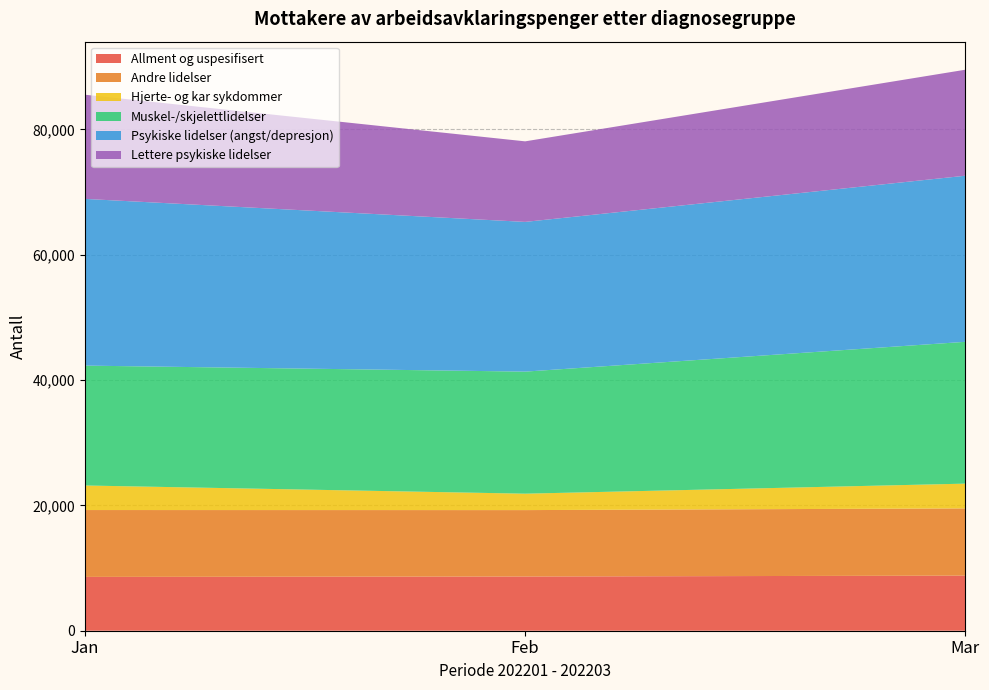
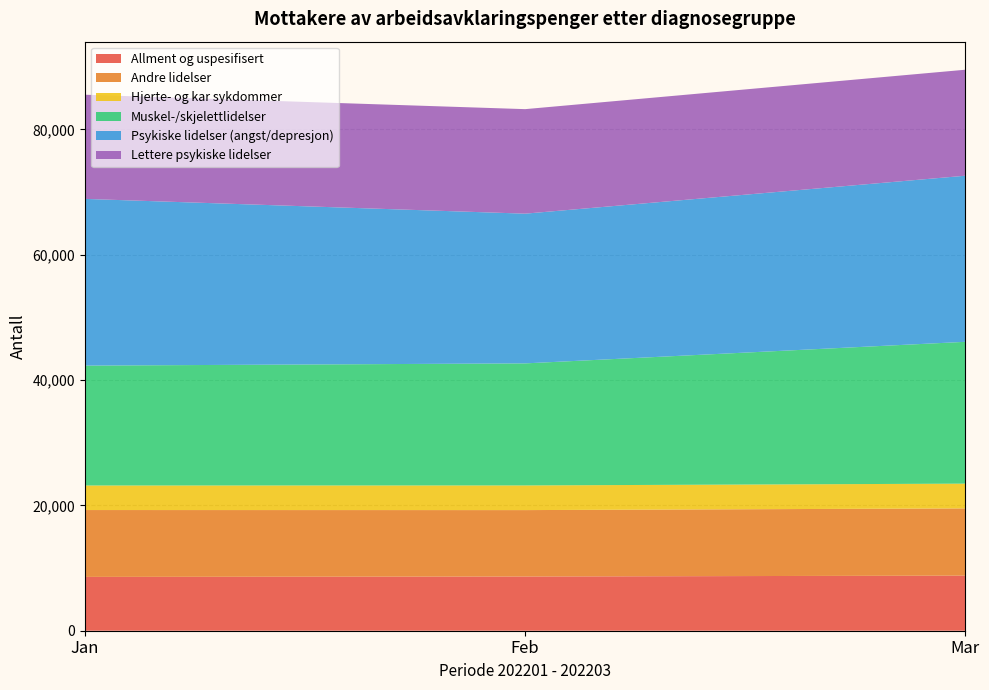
Hjerte- og kar sykdommer, Feb: 3,000 -> 4,000
Lettere psykiske lidelser, Feb: 13,000 -> 17,000
